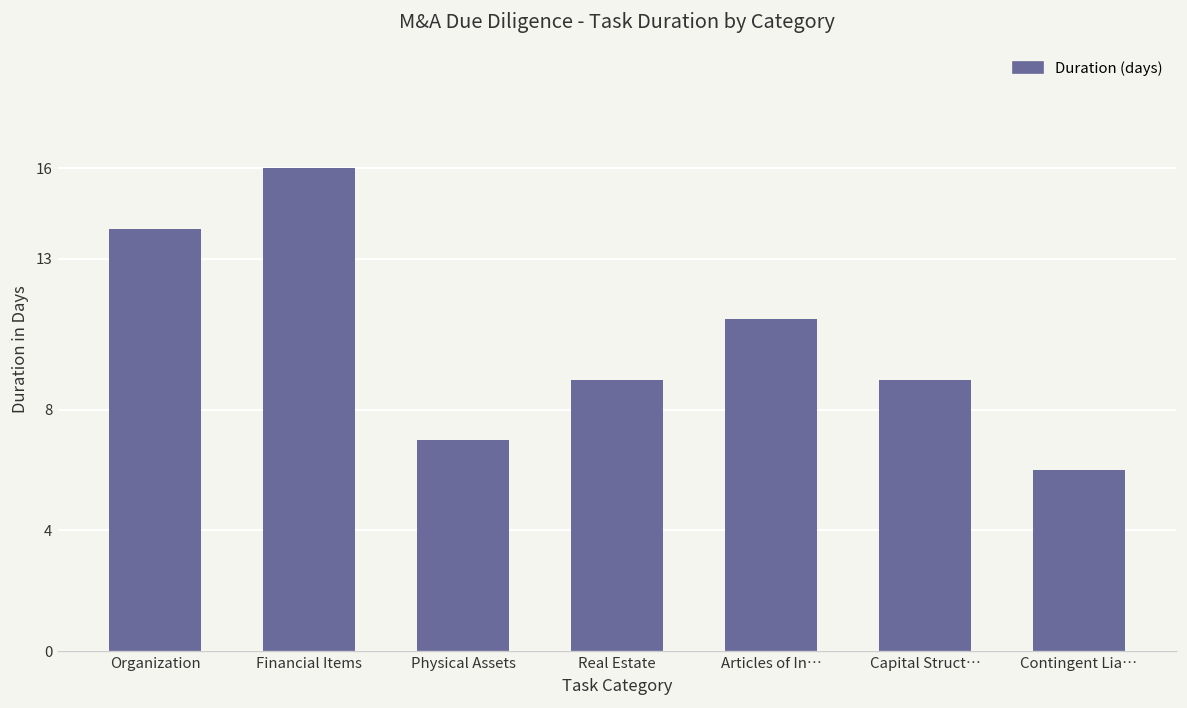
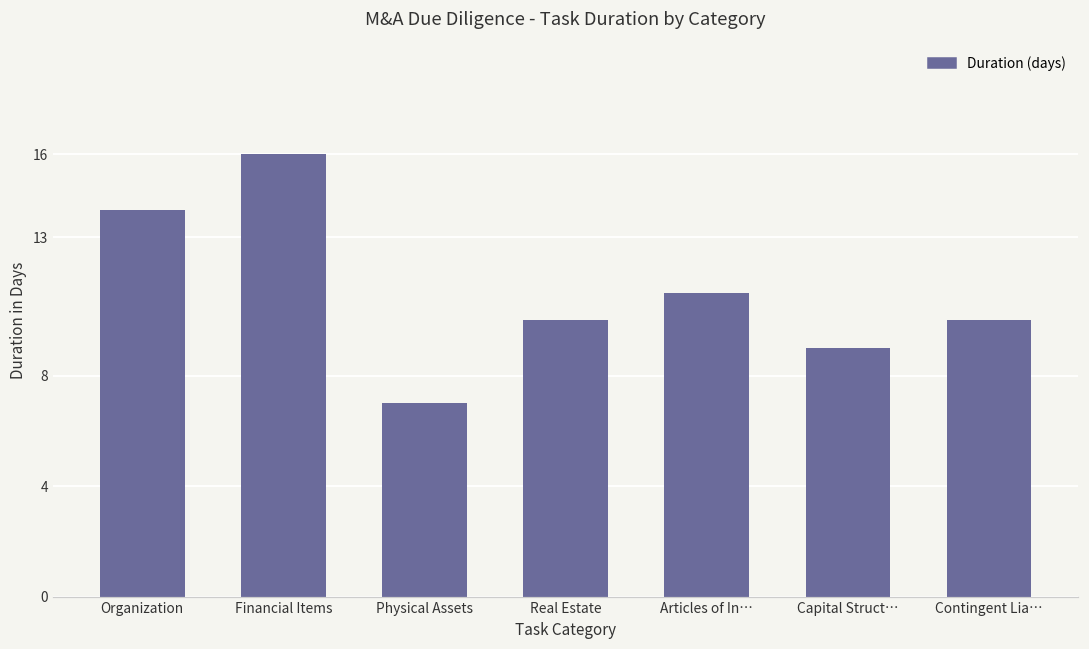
Real Estate: 9 -> 10
Contingent Lia…: 6 -> 10
